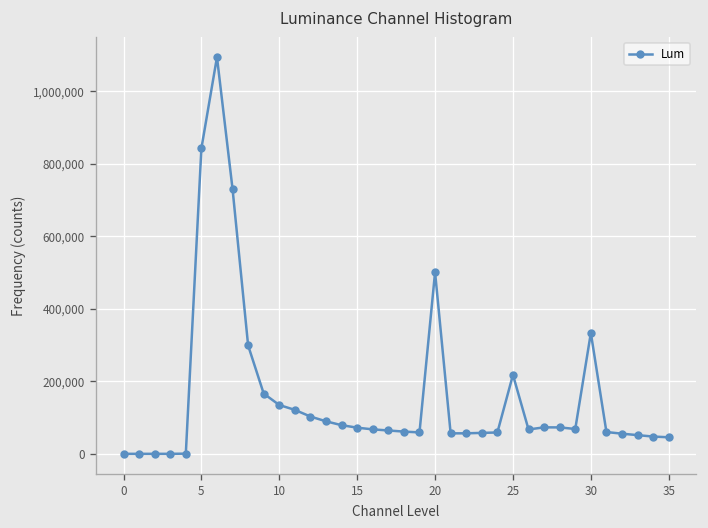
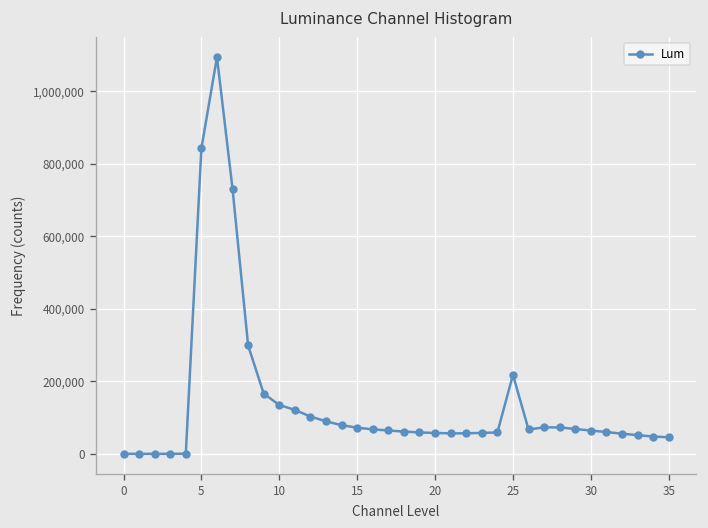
20: 500,000 -> 60,000
30: 330,000 -> 60,000
